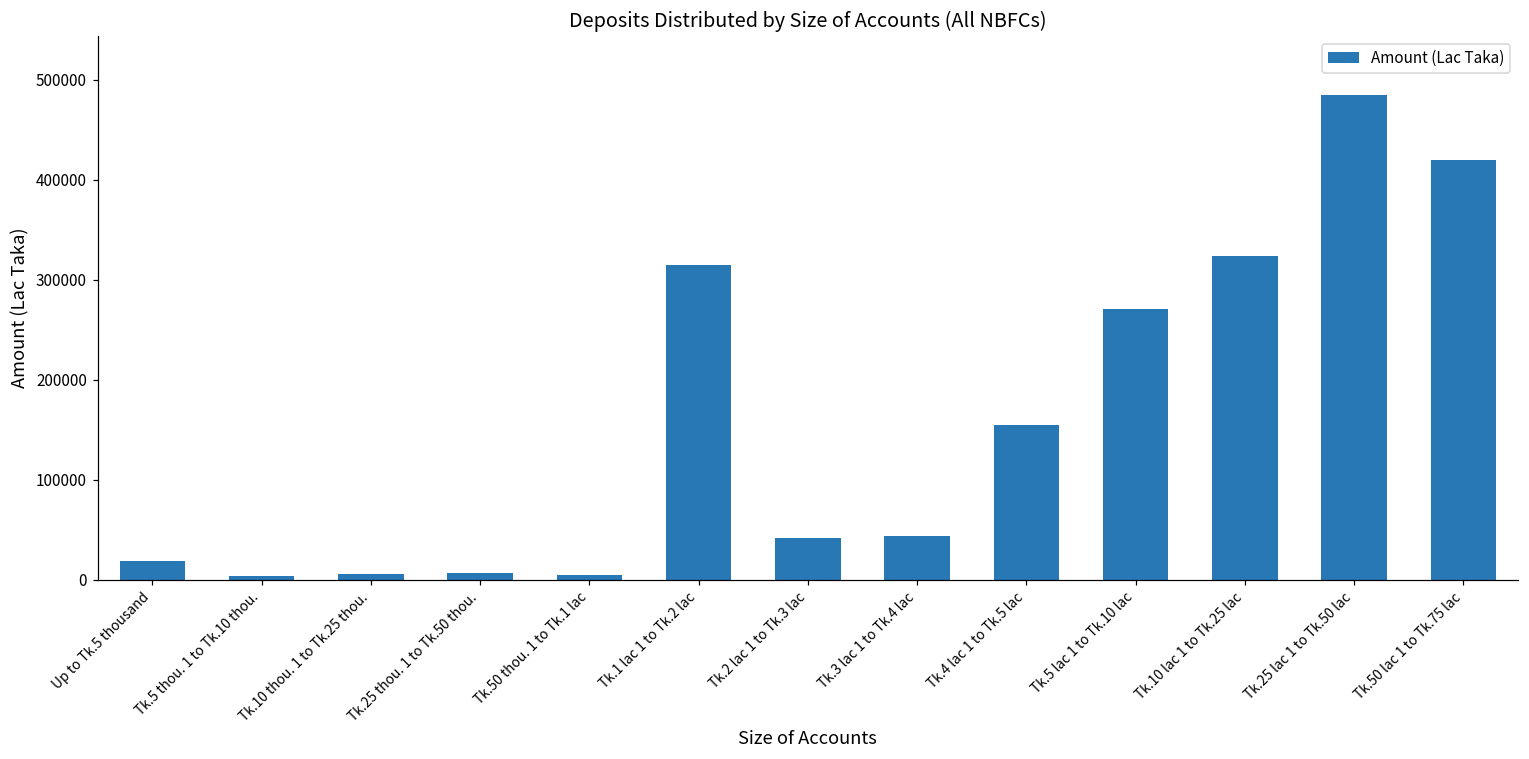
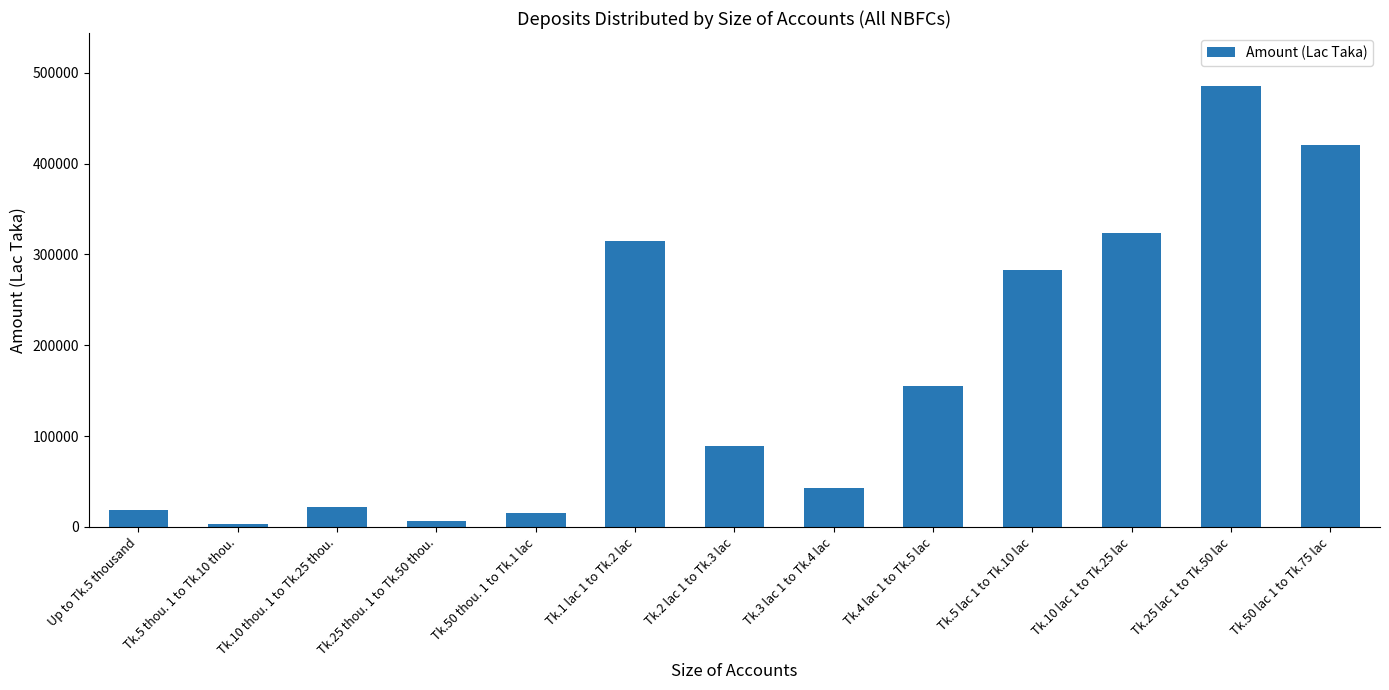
Tk.10 thou. 1 to Tk.25 thou.: 10000 -> 20000
Tk.50 thou. 1 to Tk.1 lac: 0 -> 20000
Tk.2 lac 1 to Tk.3 lac: 40000 -> 90000
Tk.5 lac 1 to Tk.10 lac: 270000 -> 280000
